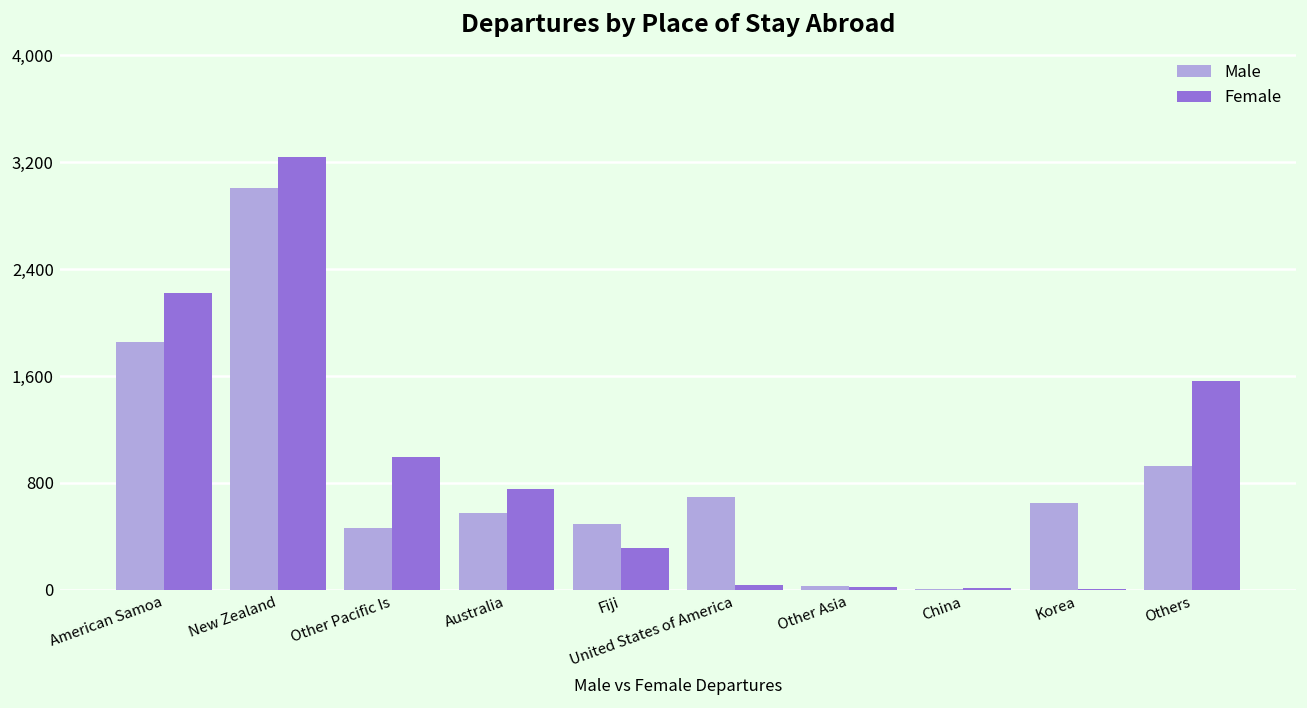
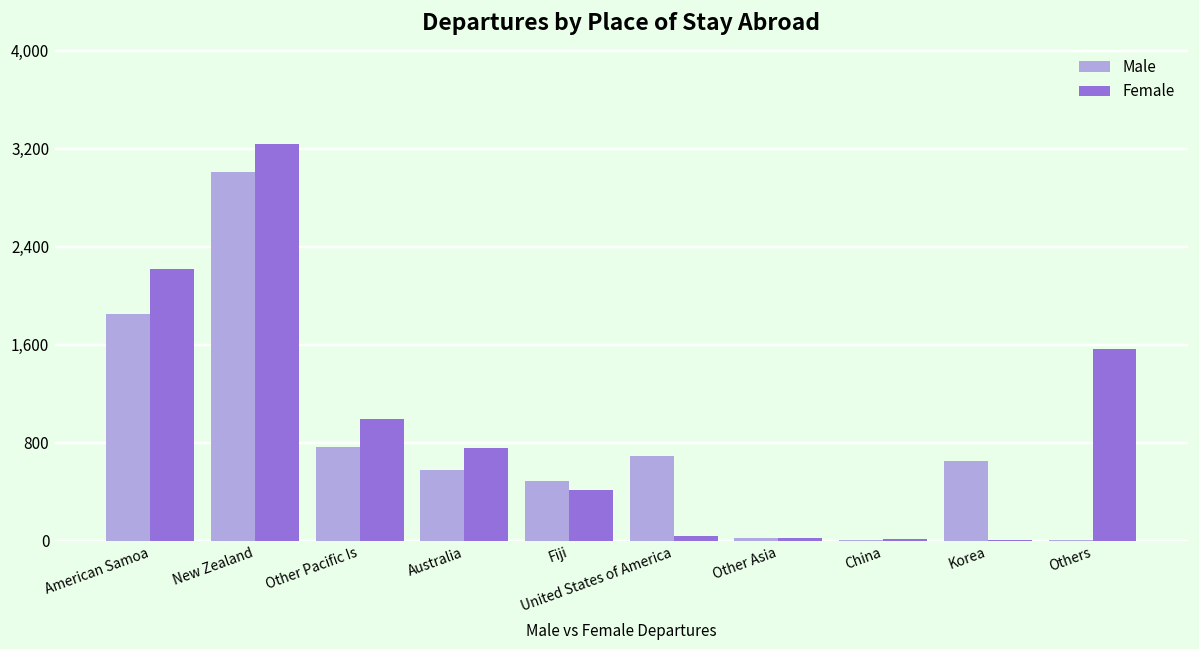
Male, Other Pacific Is: 460 -> 760
Female, Fiji: 310 -> 420
Male, Others: 930 -> 0
